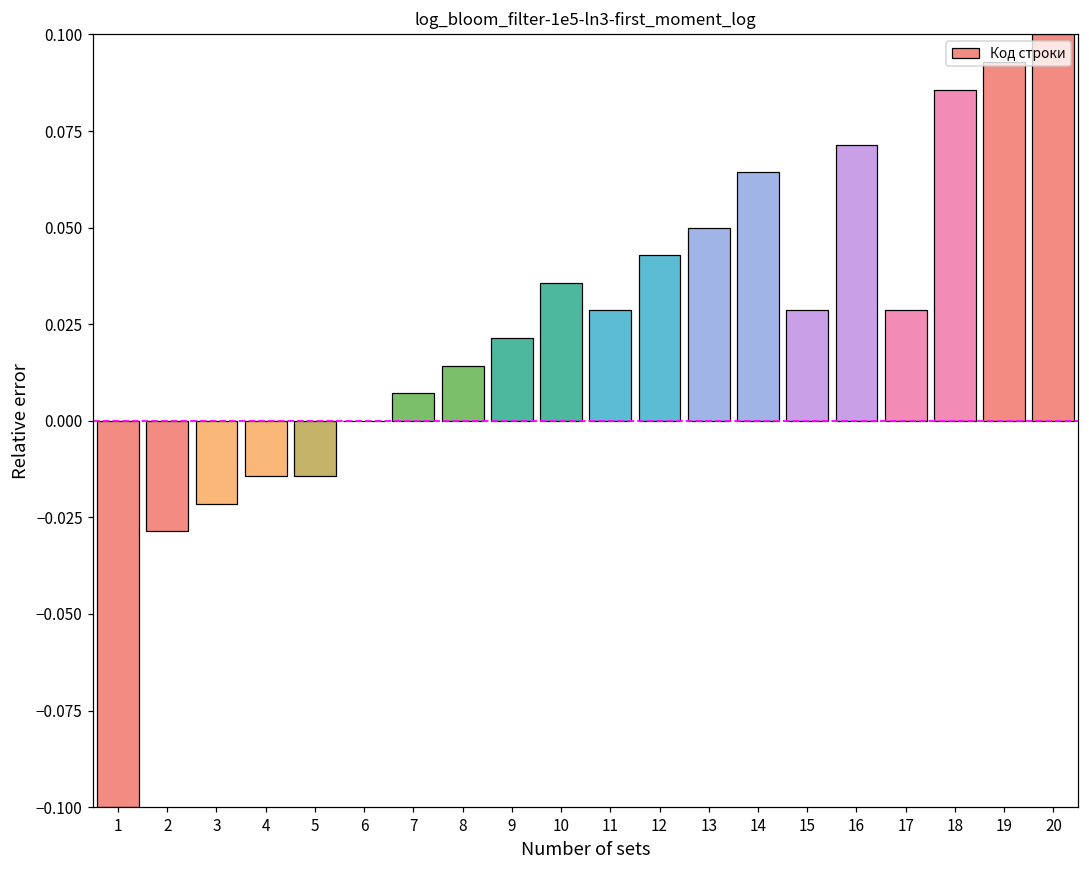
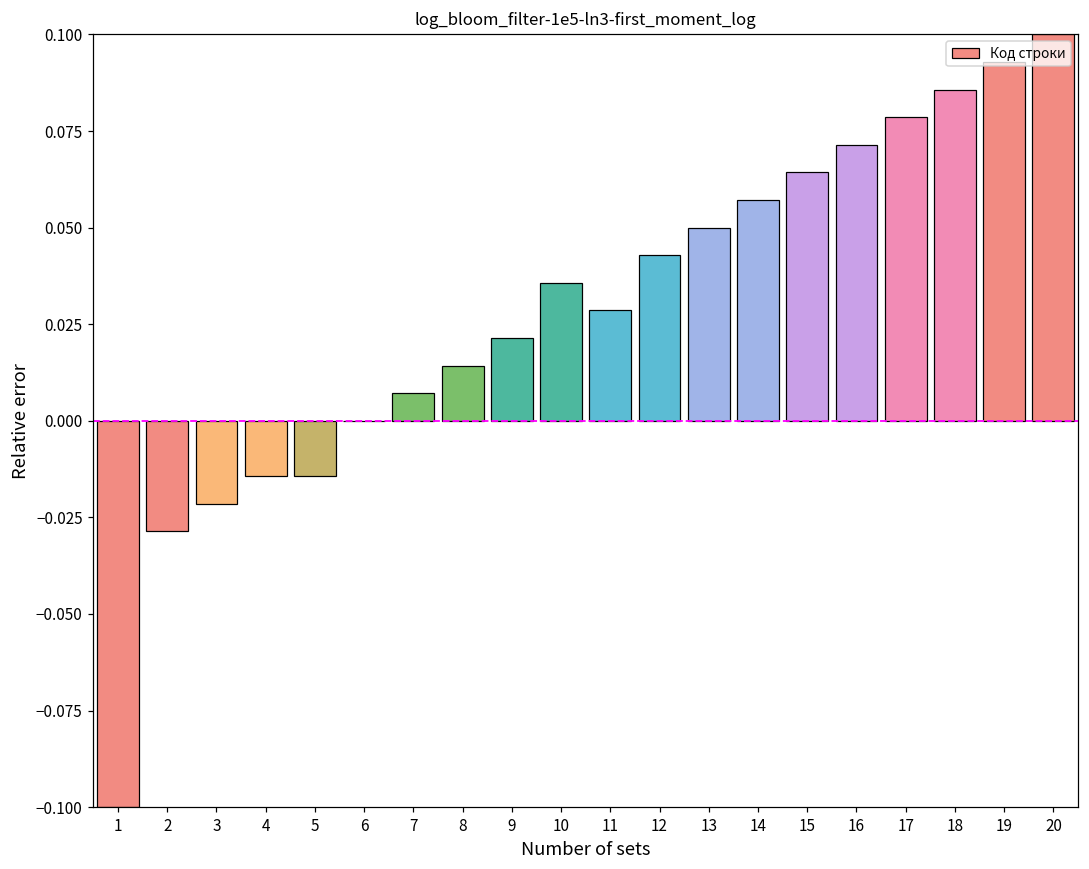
14: 0.064 -> 0.057
15: 0.029 -> 0.064
17: 0.029 -> 0.079
